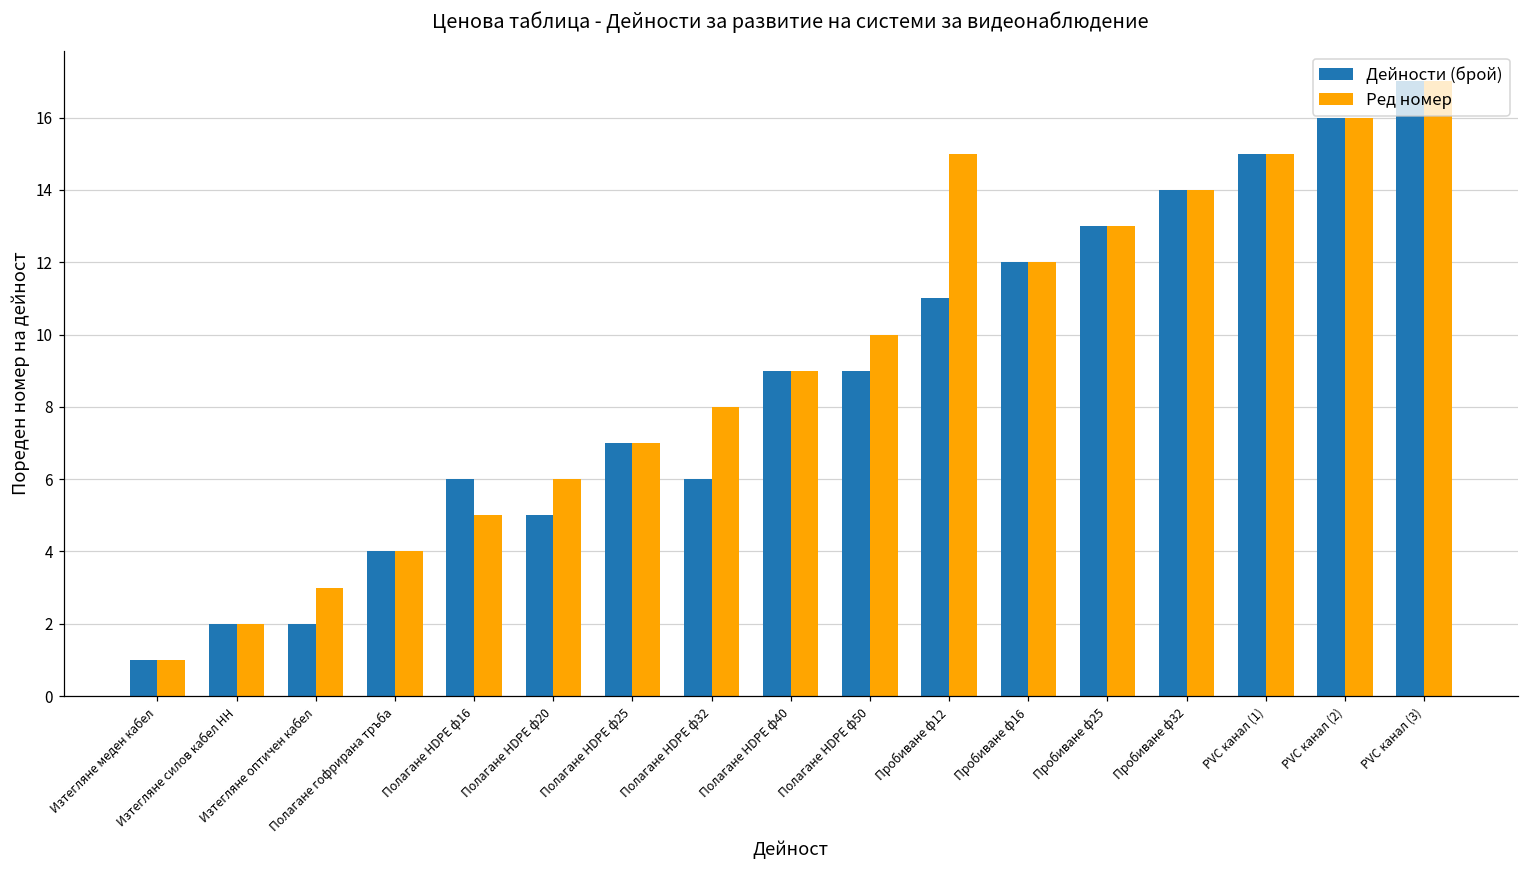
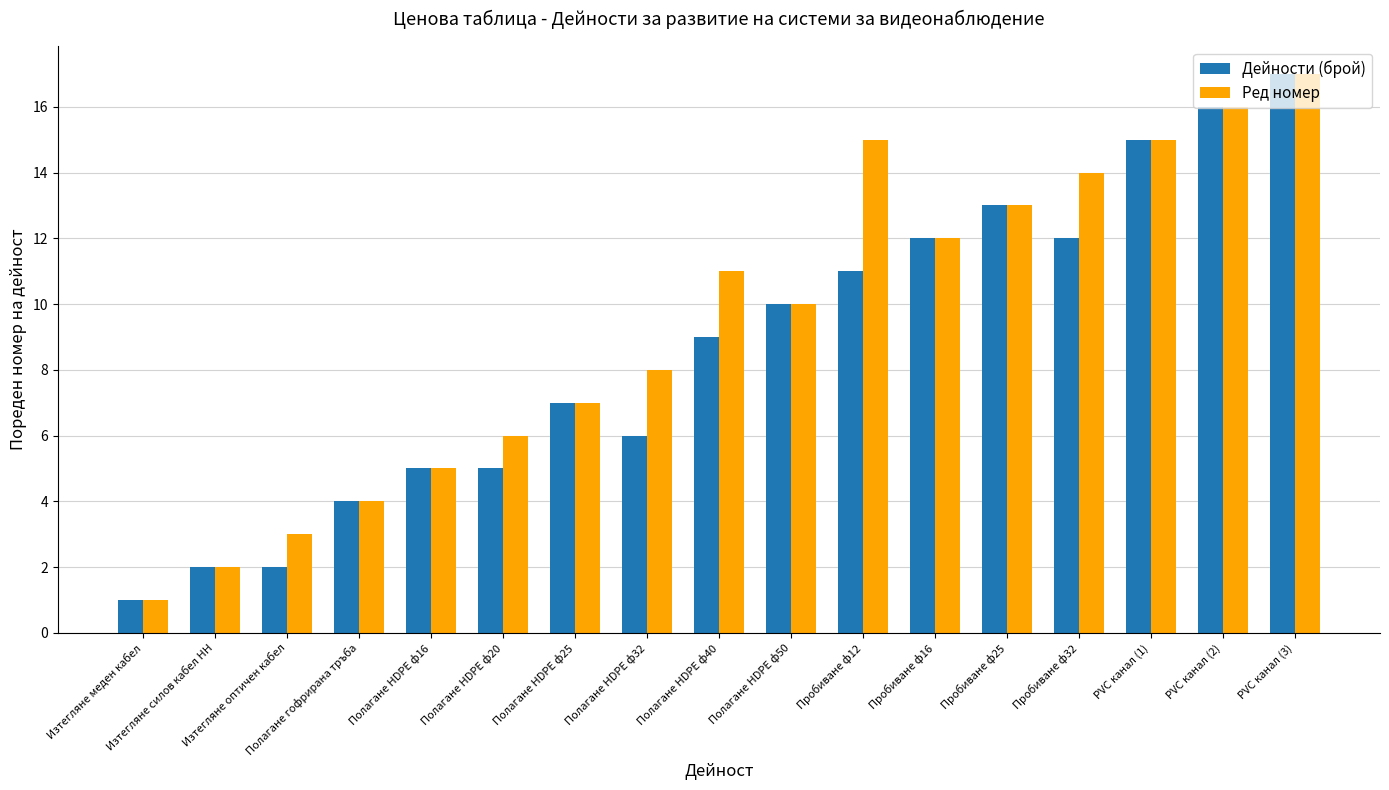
Дейности (брой), Полагане HDPE ф16: 6 -> 5
Ред номер, Полагане HDPE ф40: 9 -> 11
Дейности (брой), Полагане HDPE ф50: 9 -> 10
Дейности (брой), Пробиване ф32: 14 -> 12
